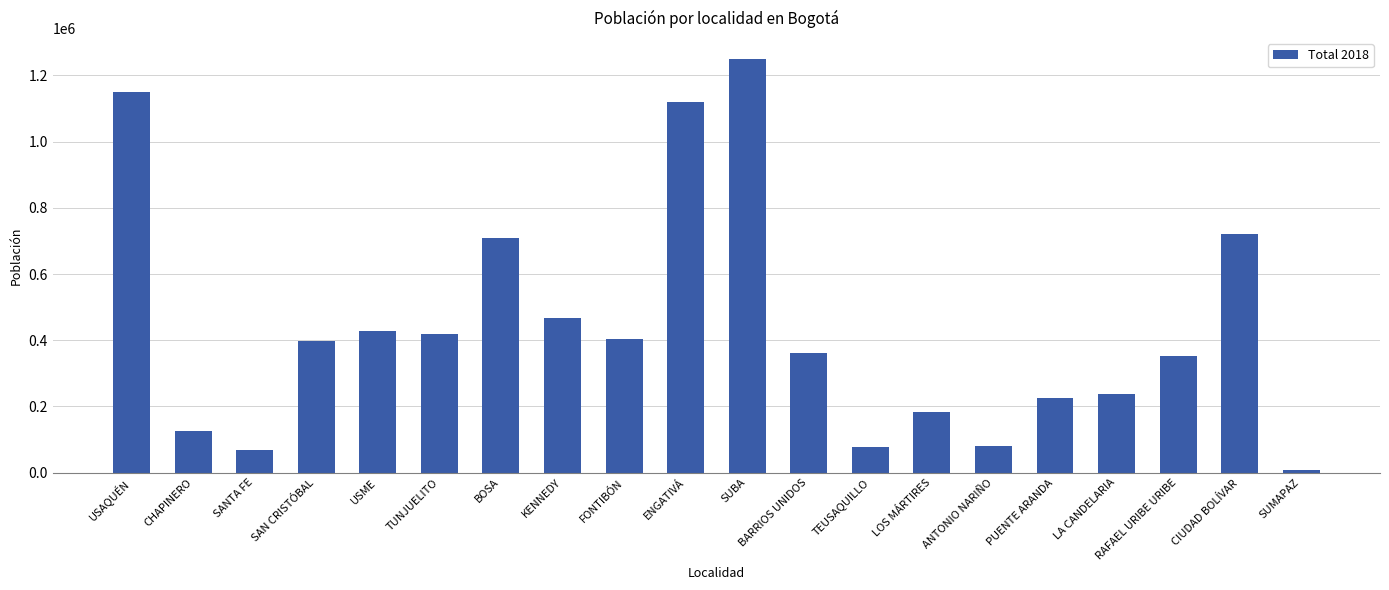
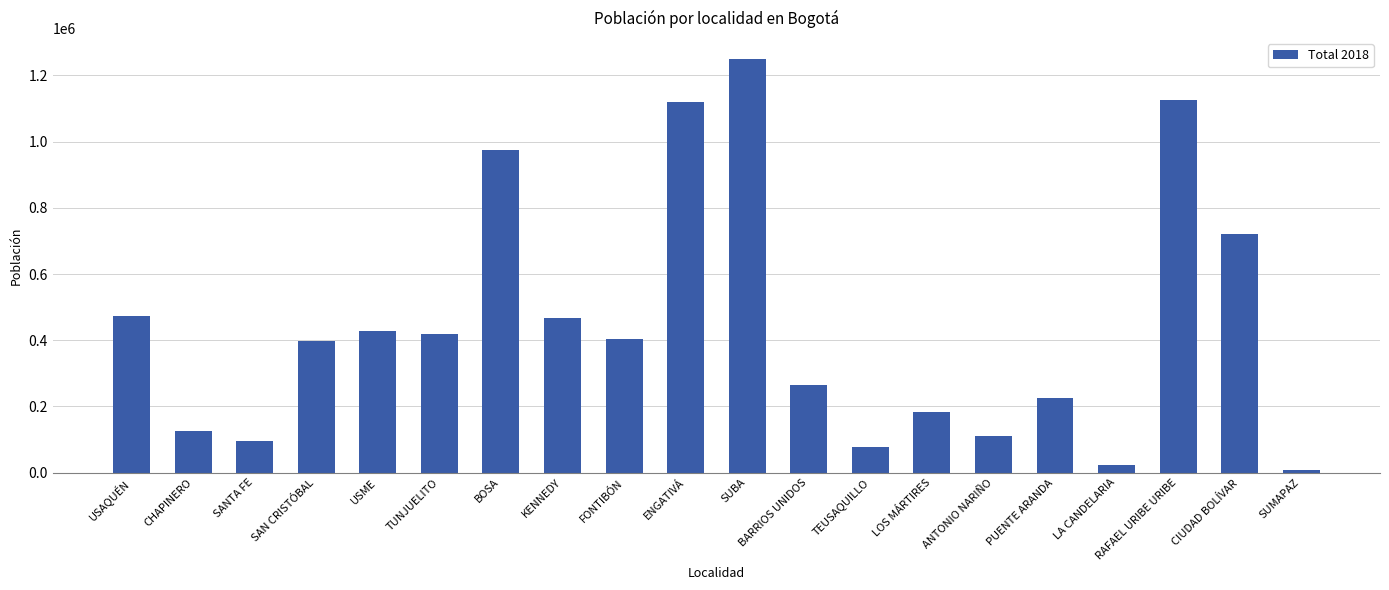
USAQUÉN: 1150000 -> 470000
SANTA FE: 70000 -> 100000
BOSA: 710000 -> 970000
BARRIOS UNIDOS: 360000 -> 260000
ANTONIO NARIÑO: 80000 -> 110000
LA CANDELARIA: 240000 -> 20000
RAFAEL URIBE URIBE: 350000 -> 1120000
